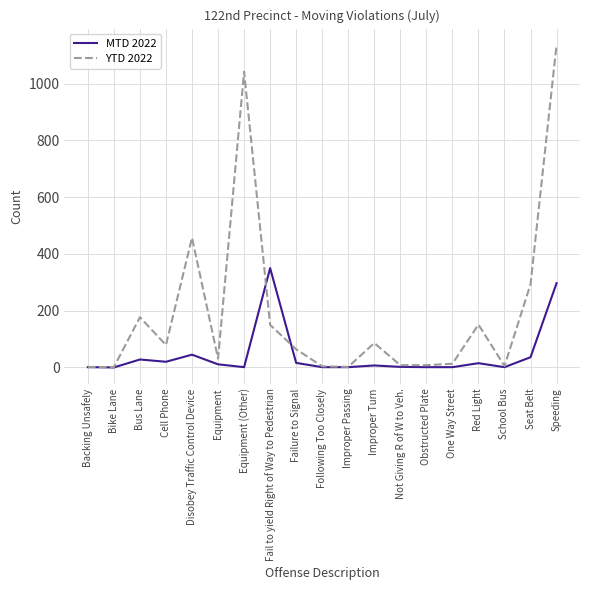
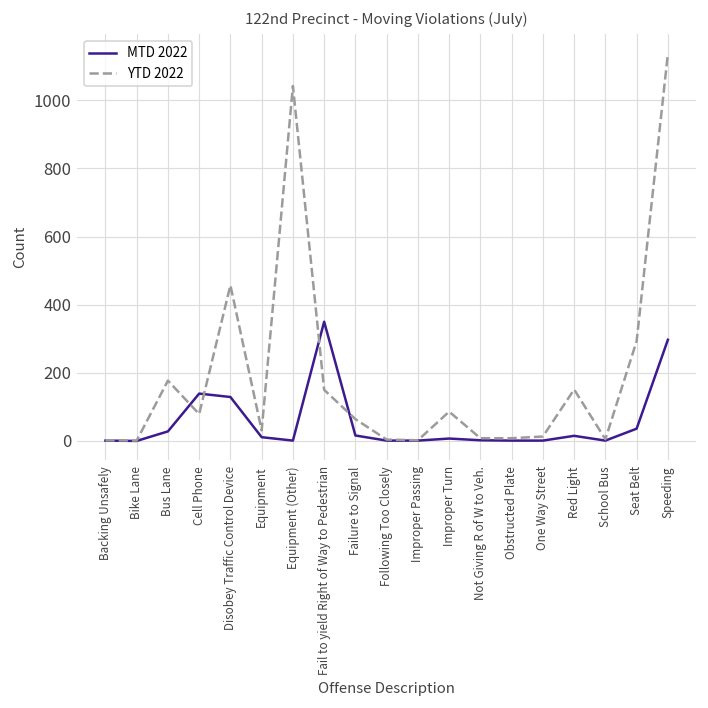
MTD 2022, Cell Phone: 20 -> 140
MTD 2022, Disobey Traffic Control Device: 50 -> 130
